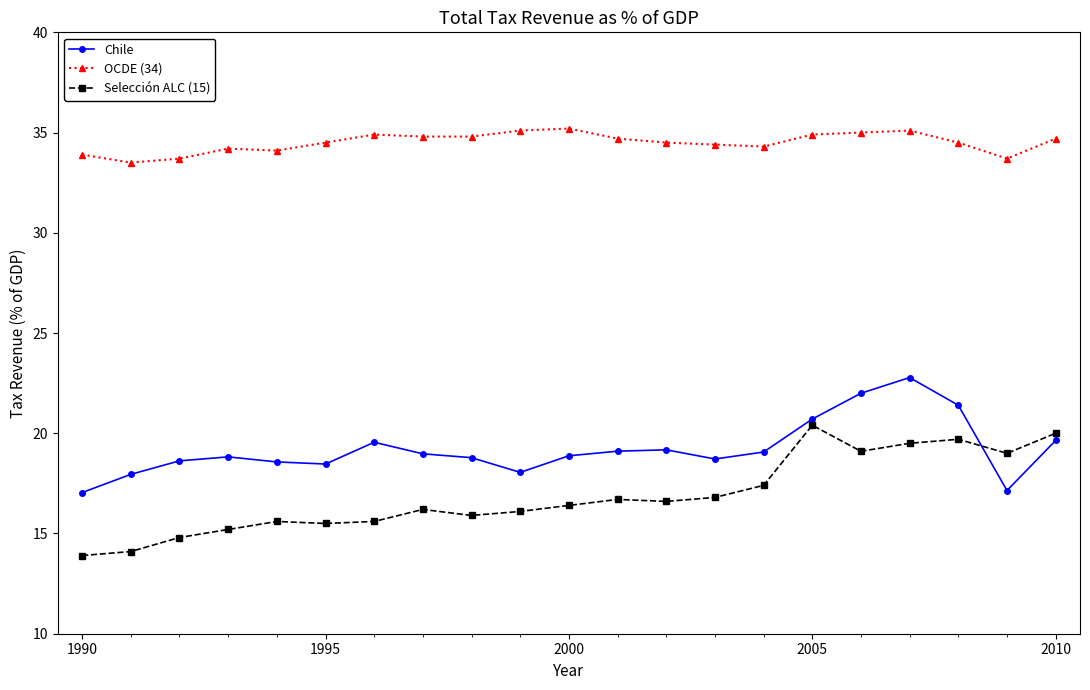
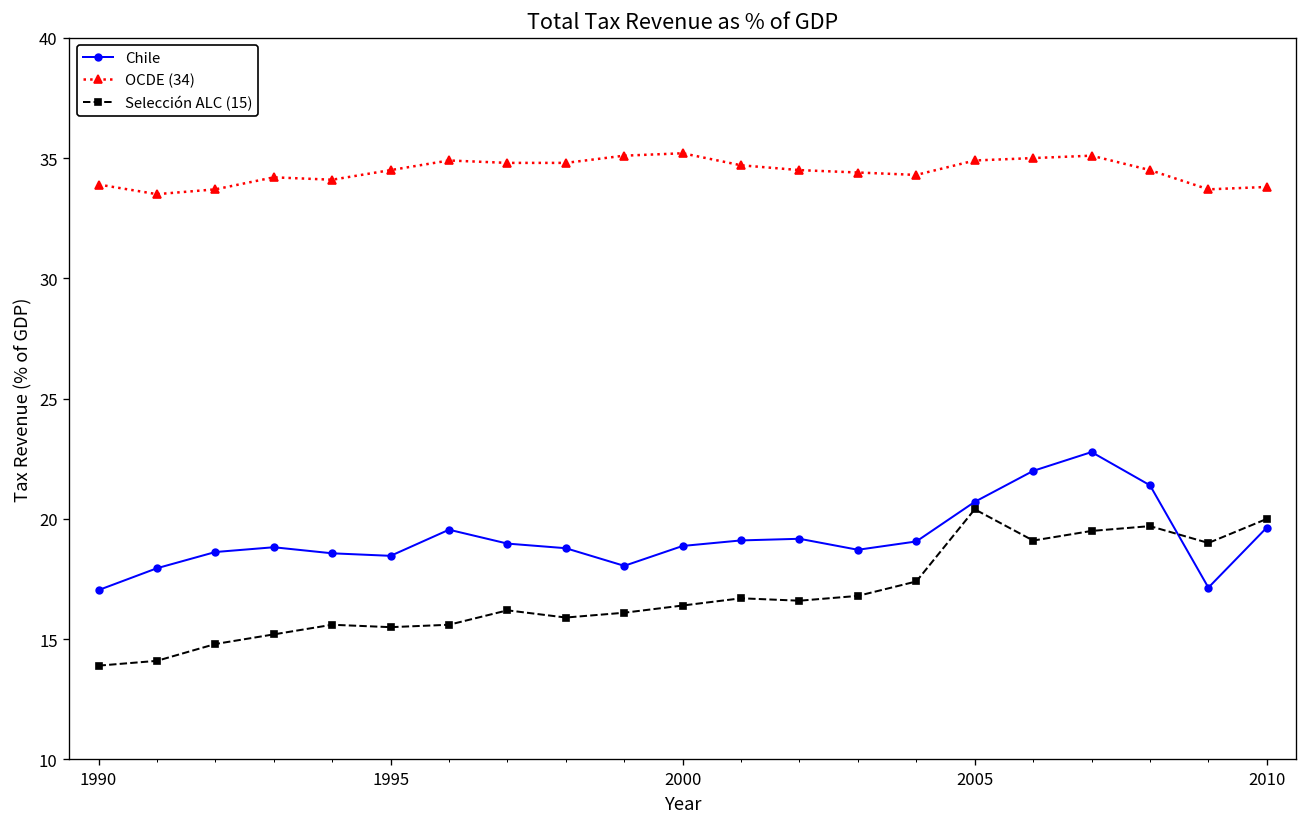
OCDE (34), 2010: 34.7 -> 33.8
